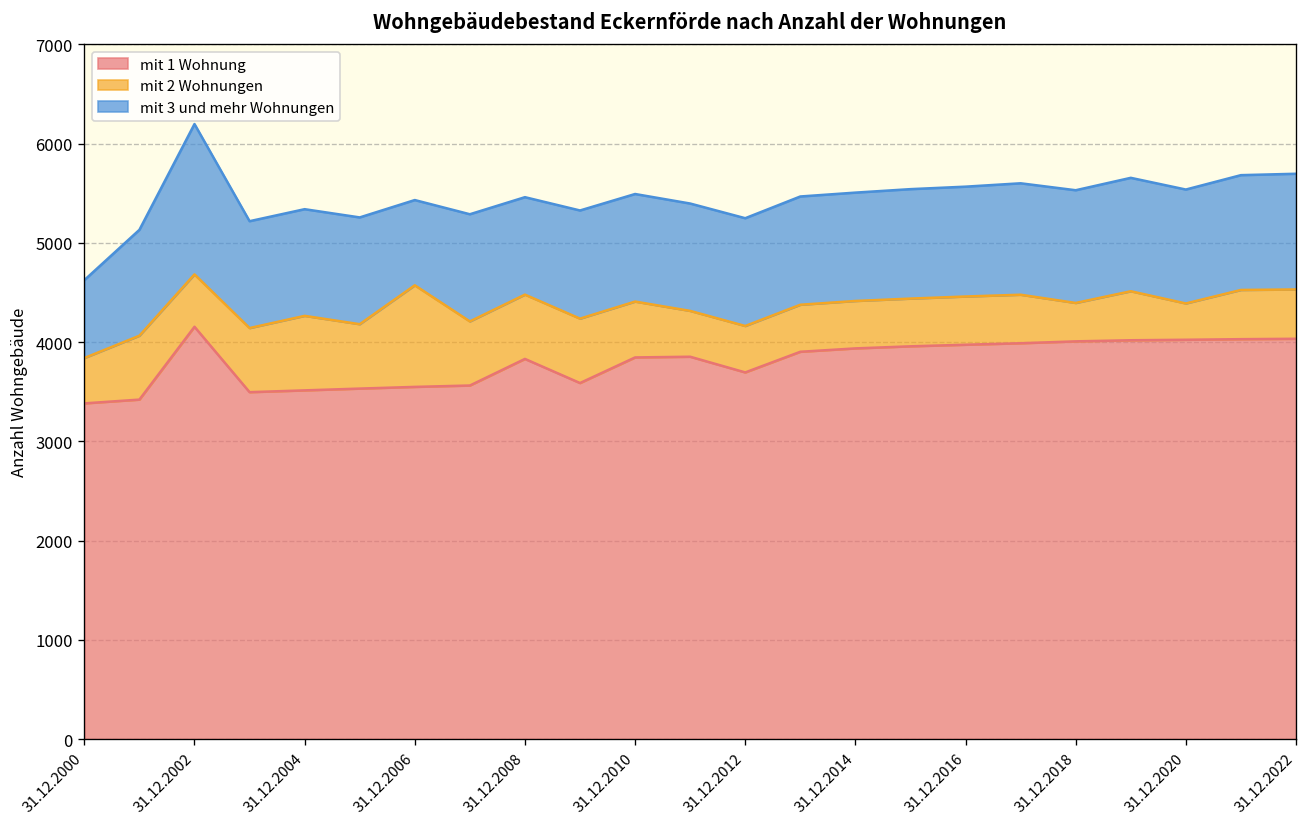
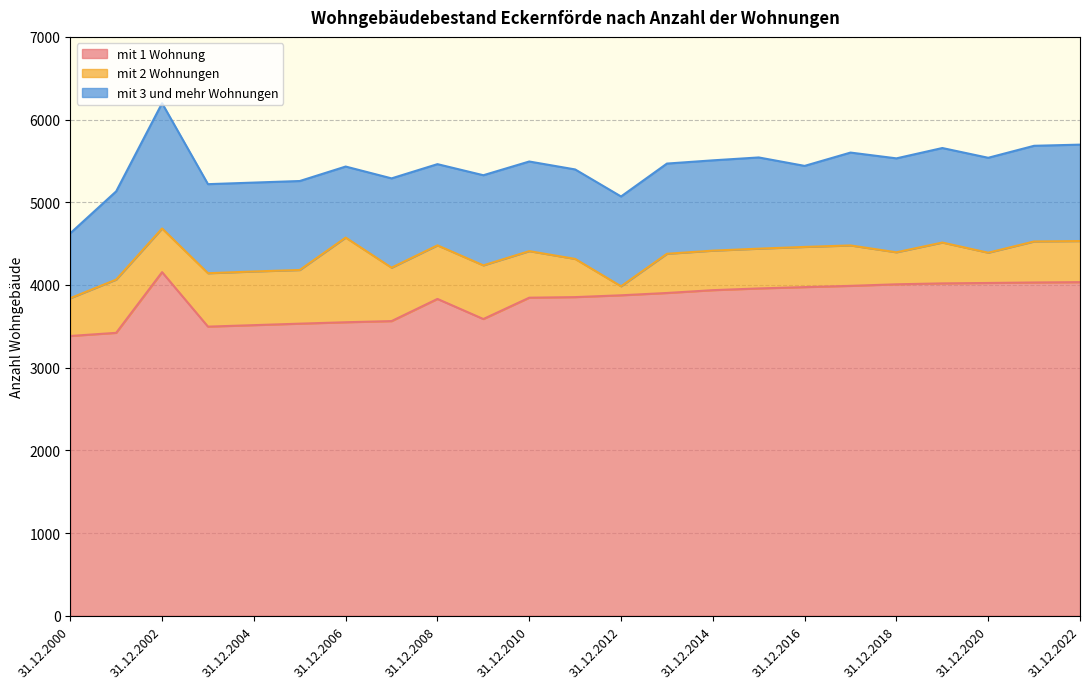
mit 2 Wohnungen, 31.12.2004: 800 -> 600
mit 1 Wohnung, 31.12.2012: 3700 -> 3900
mit 2 Wohnungen, 31.12.2012: 500 -> 100
mit 3 und mehr Wohnungen, 31.12.2016: 1100 -> 1000
